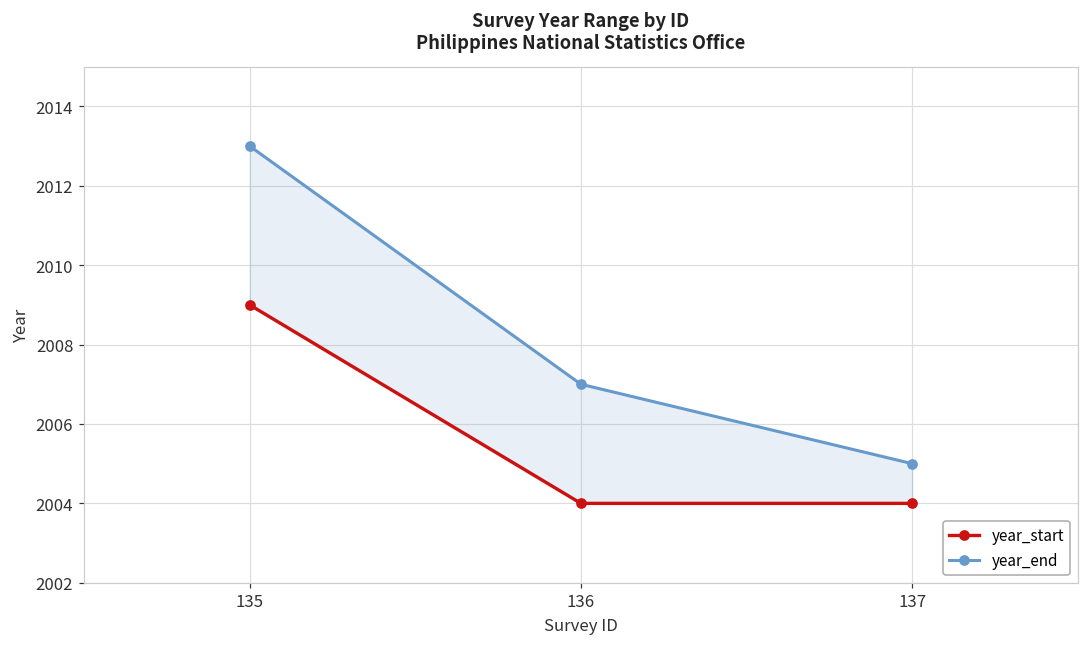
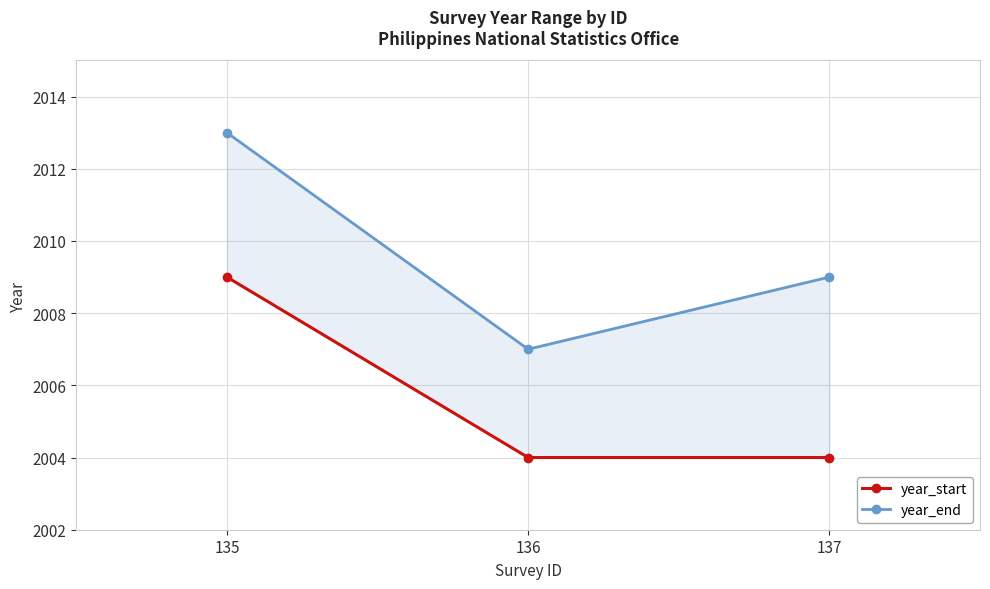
year_end, 137: 2005 -> 2009
